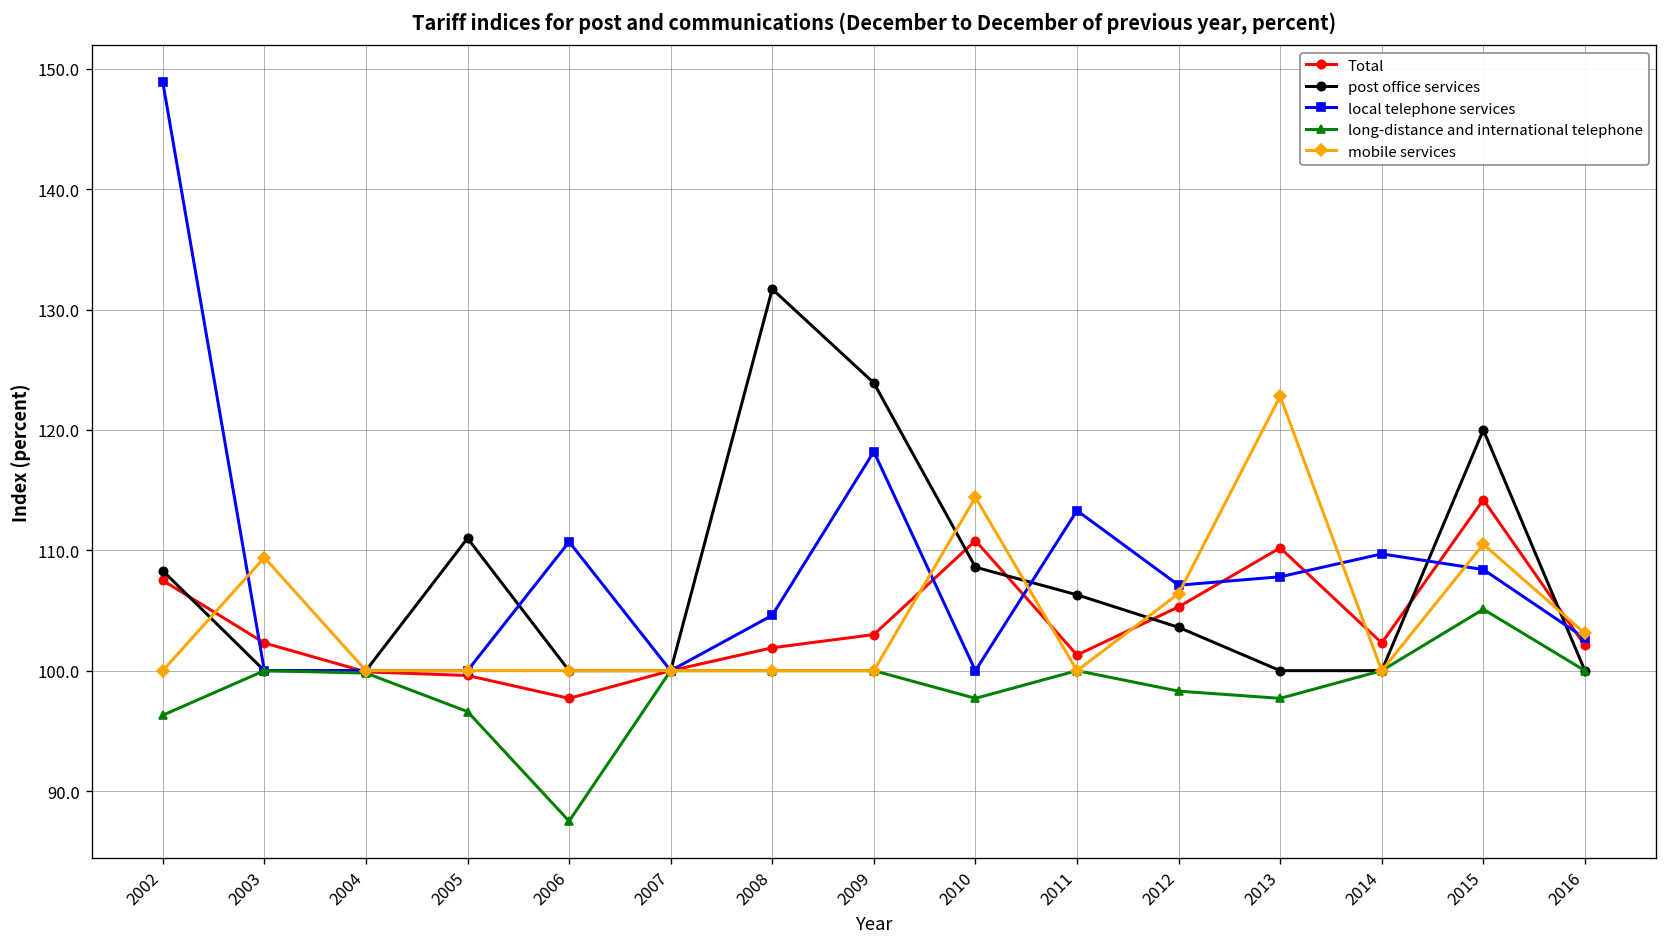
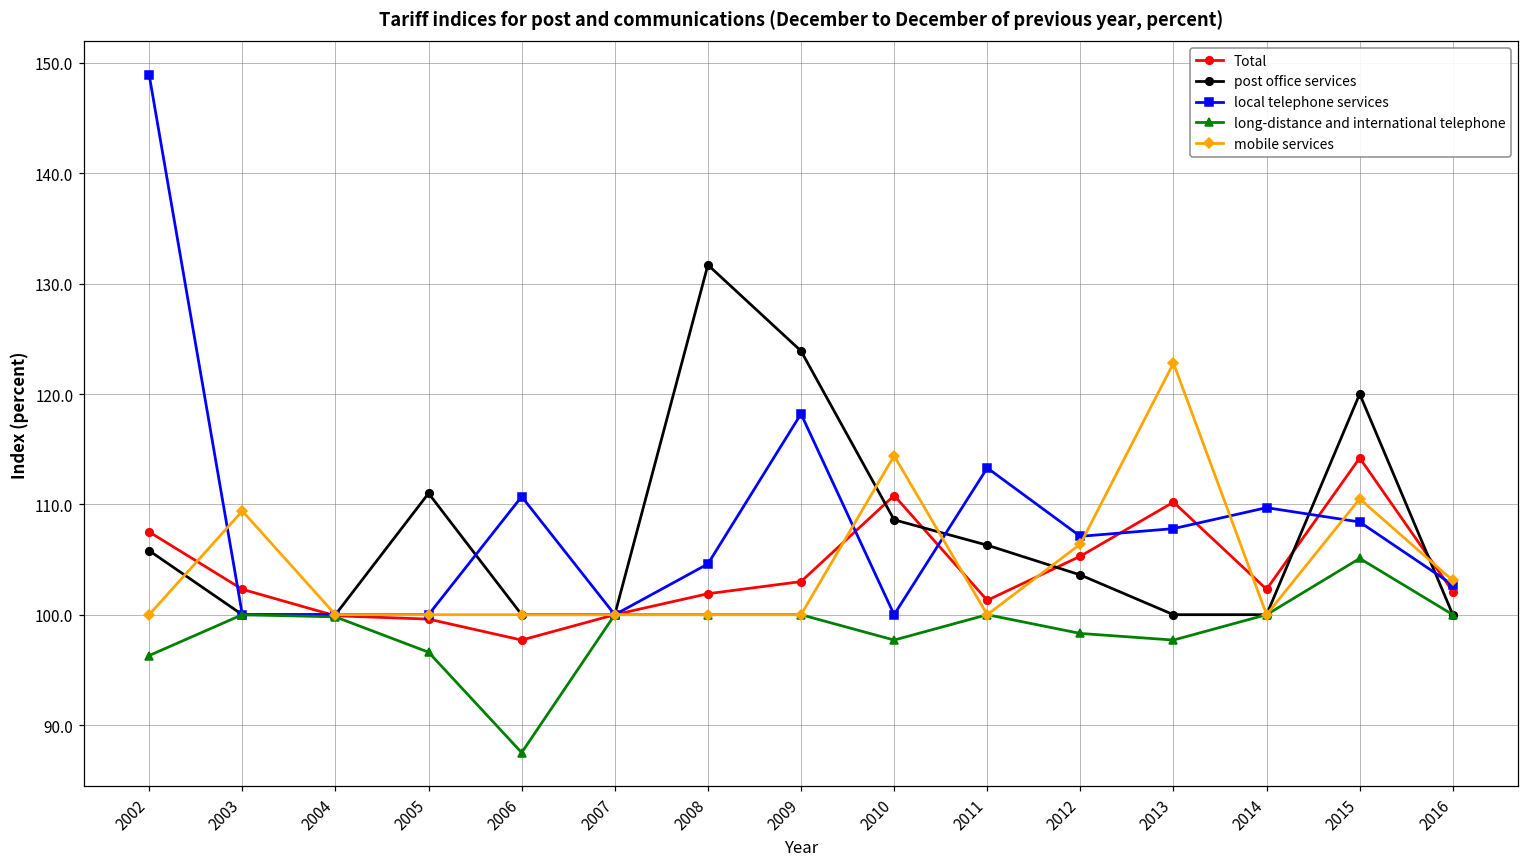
post office services, 2002: 108.3 -> 105.8
